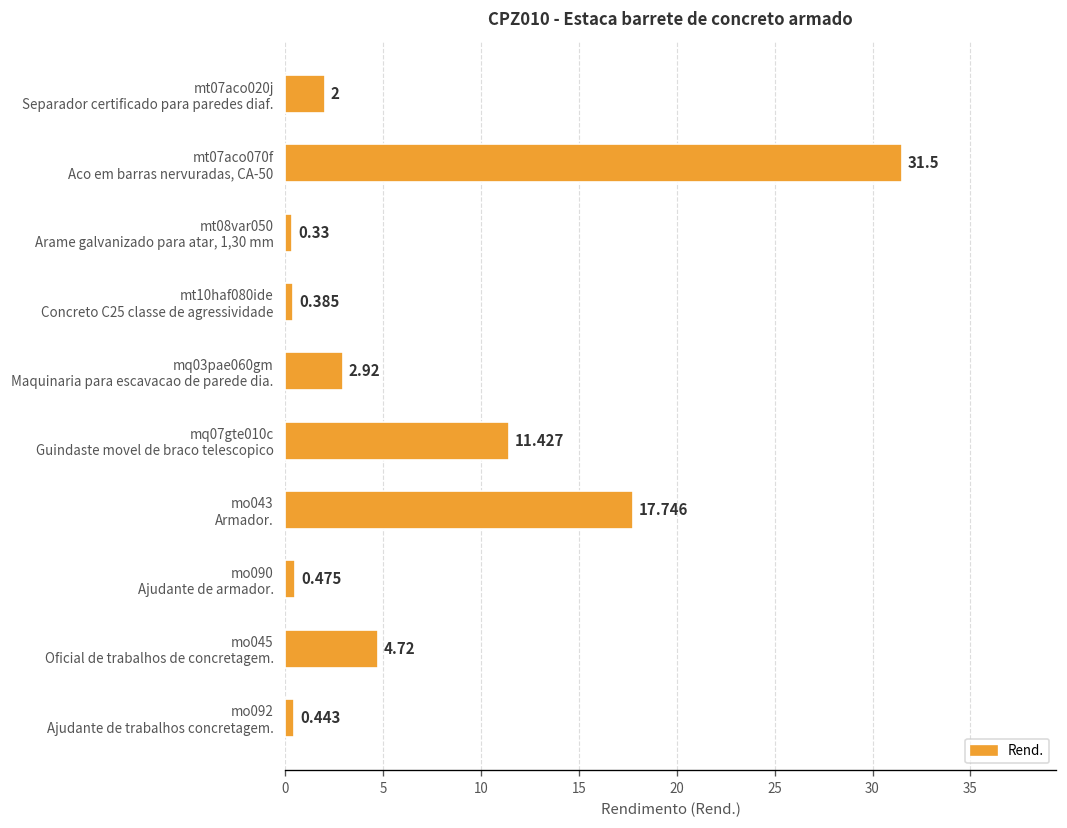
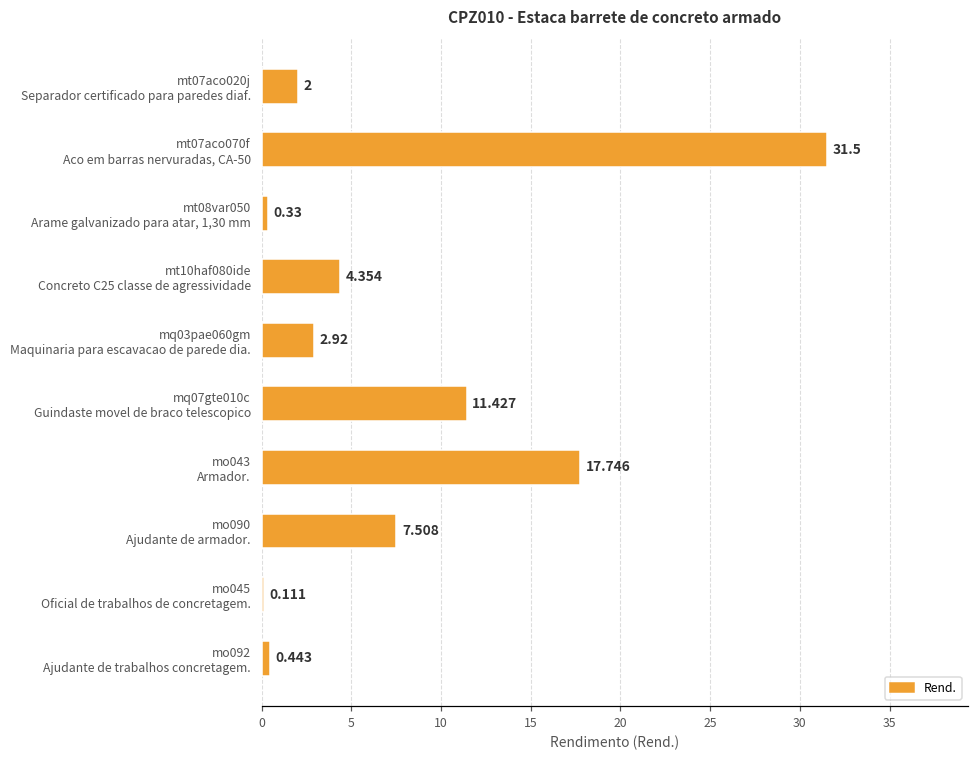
mt10haf080ide Concreto C25 classe de agressividade: 0.385 -> 4.354
mo090 Ajudante de armador.: 0.475 -> 7.508
mo045 Oficial de trabalhos de concretagem.: 4.72 -> 0.111
